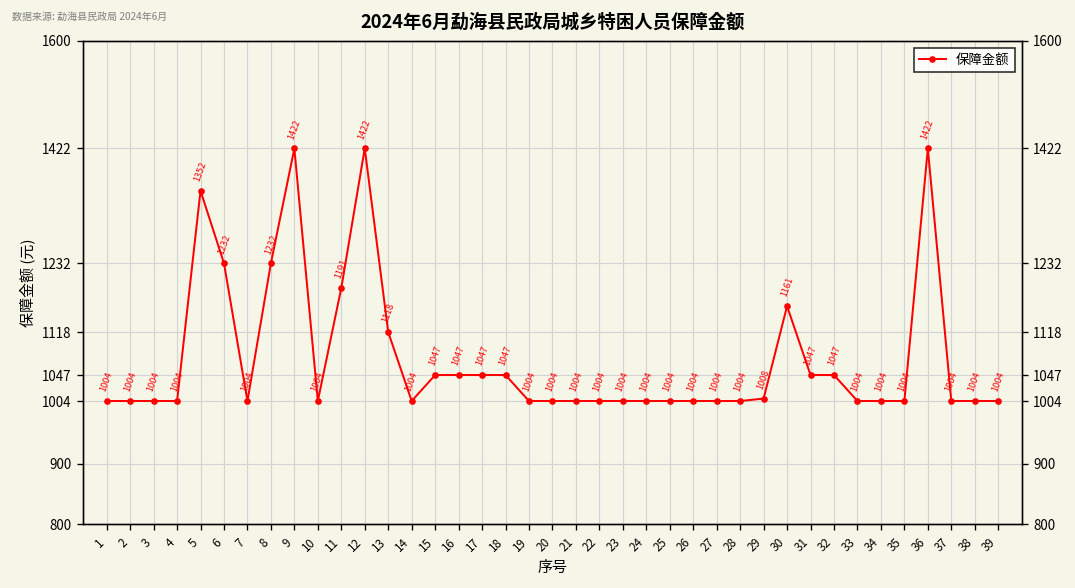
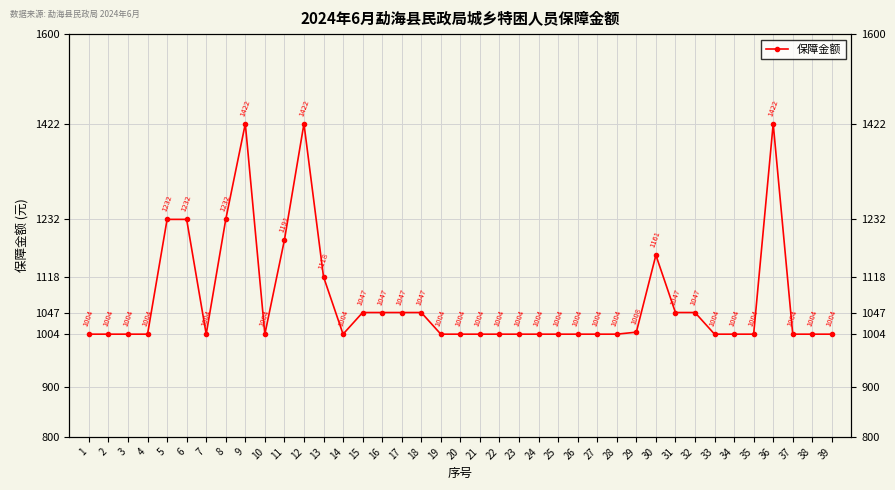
5: 1352 -> 1232
